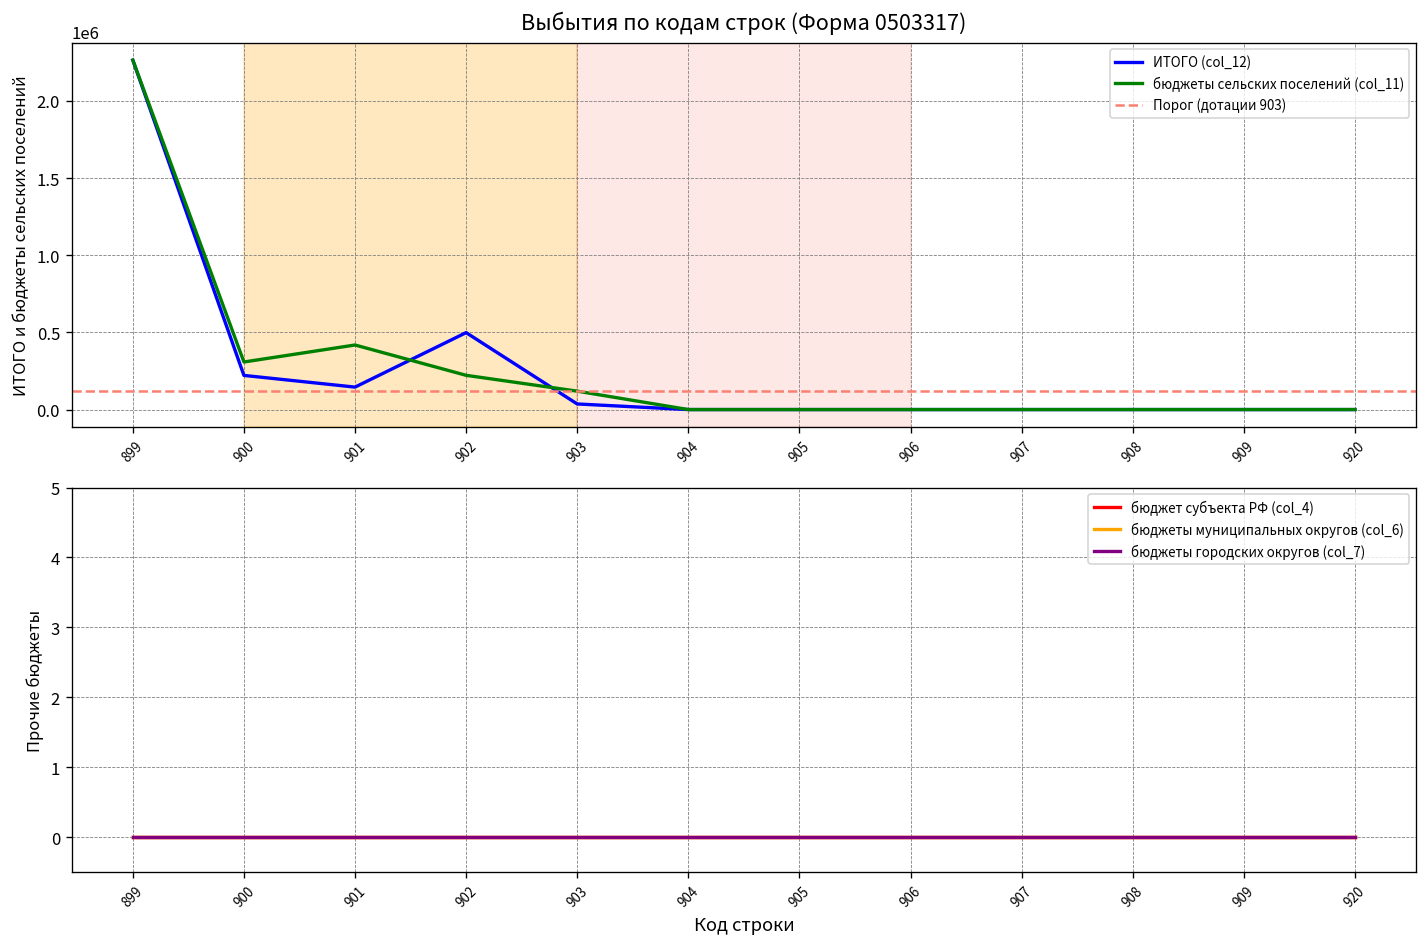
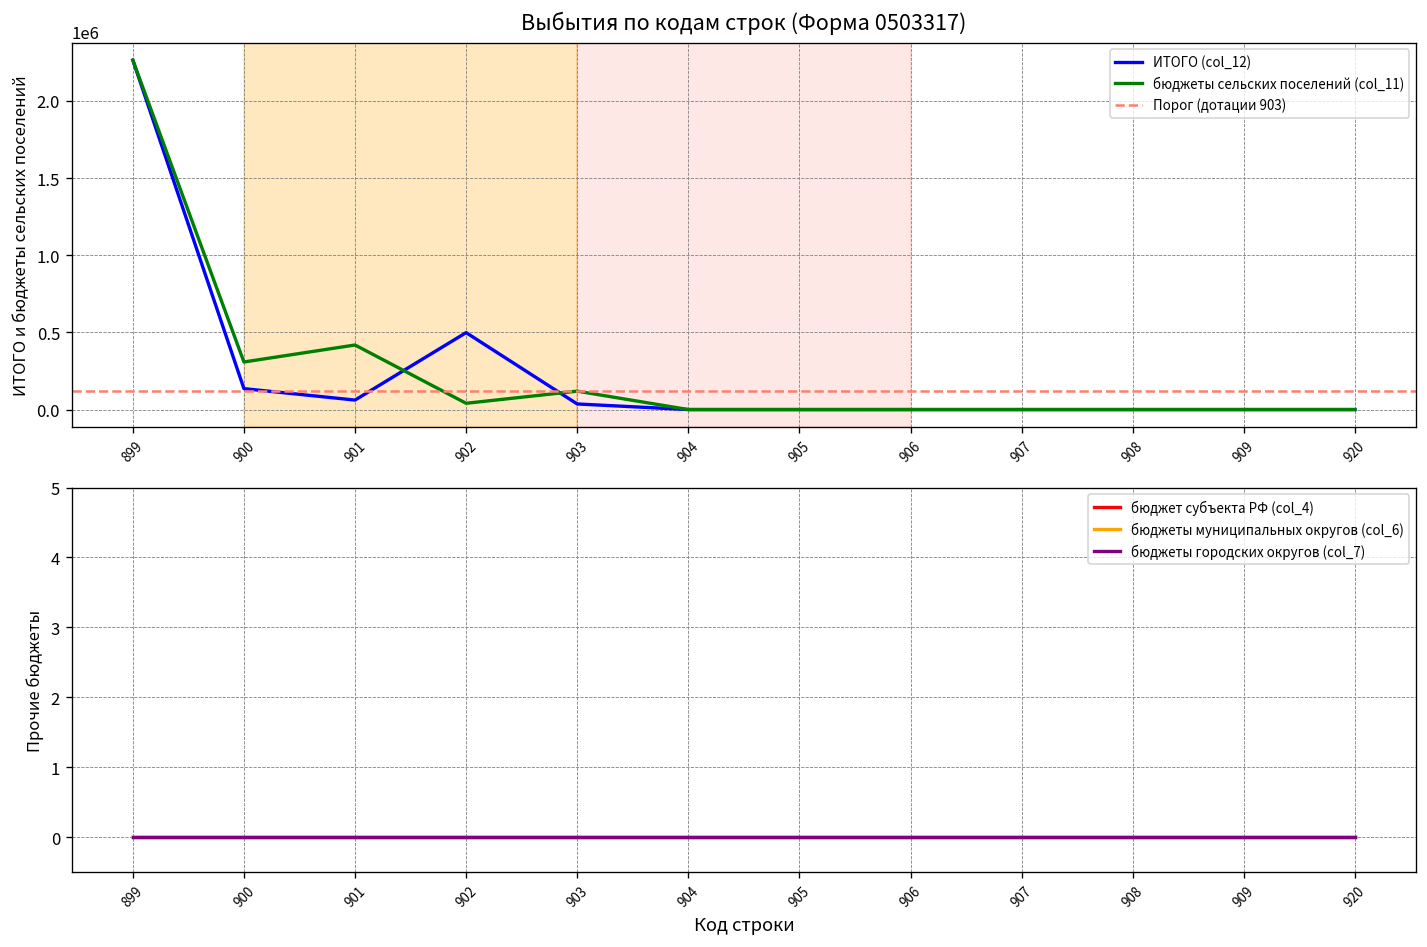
Выбытия по кодам строк (Форма 0503317), ИТОГО (col_12), 900: 220000 -> 140000
Выбытия по кодам строк (Форма 0503317), ИТОГО (col_12), 901: 150000 -> 60000
Выбытия по кодам строк (Форма 0503317), бюджеты сельских поселений (col_11), 902: 220000 -> 40000
